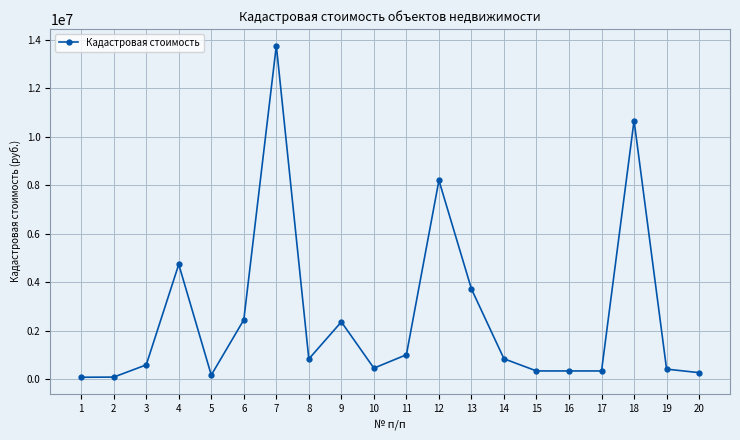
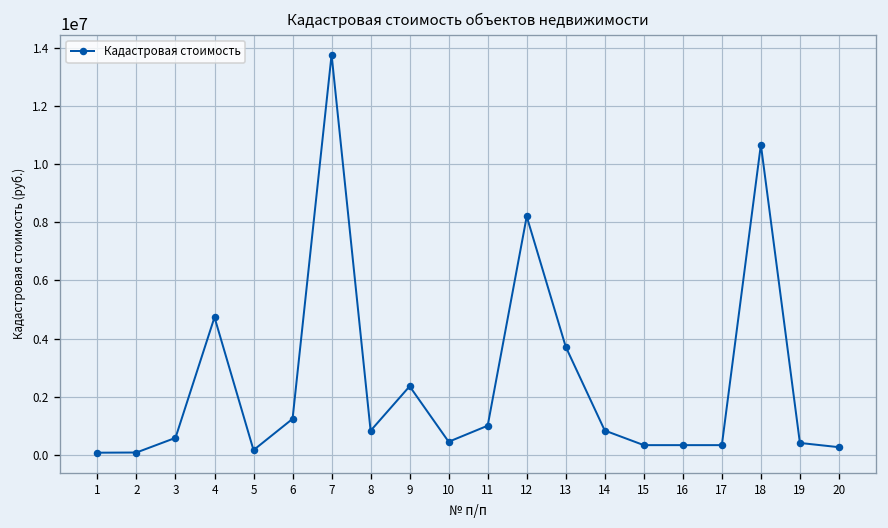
6: 2400000 -> 1200000
